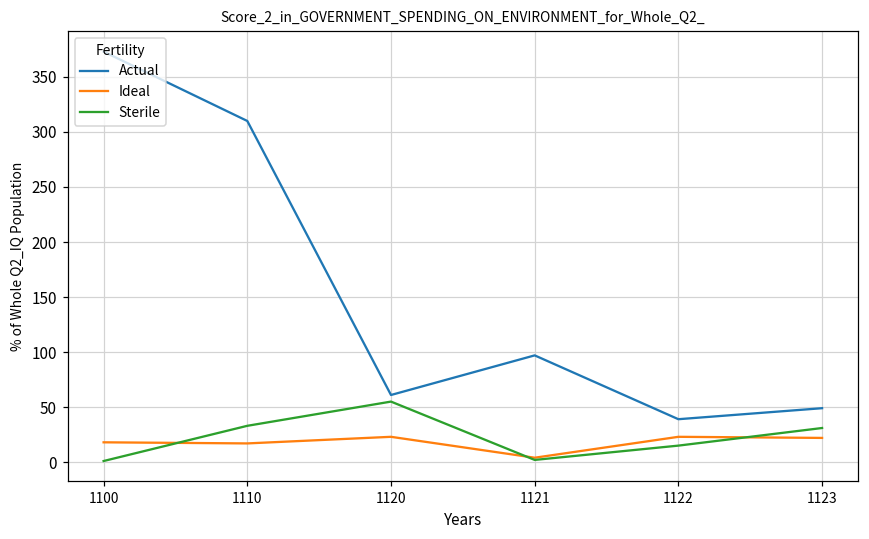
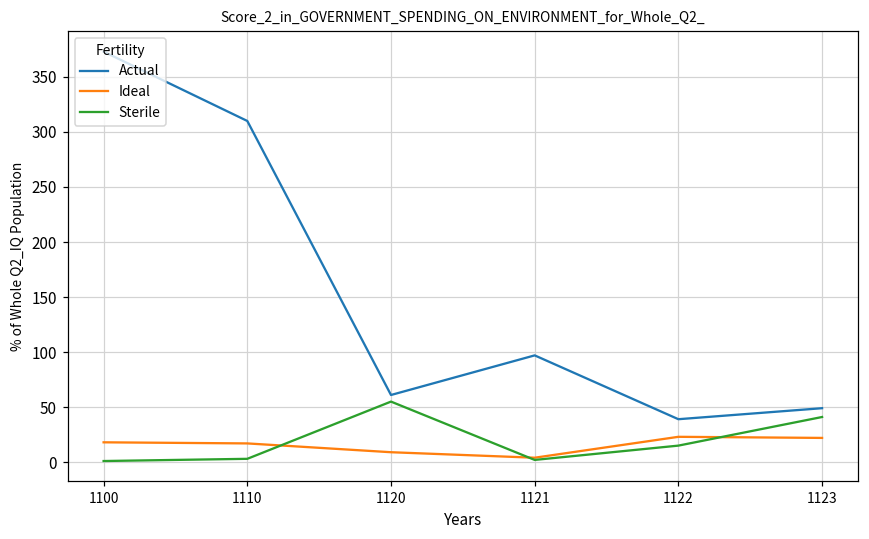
Sterile, 1110: 33 -> 3
Ideal, 1120: 23 -> 9
Sterile, 1123: 31 -> 41
